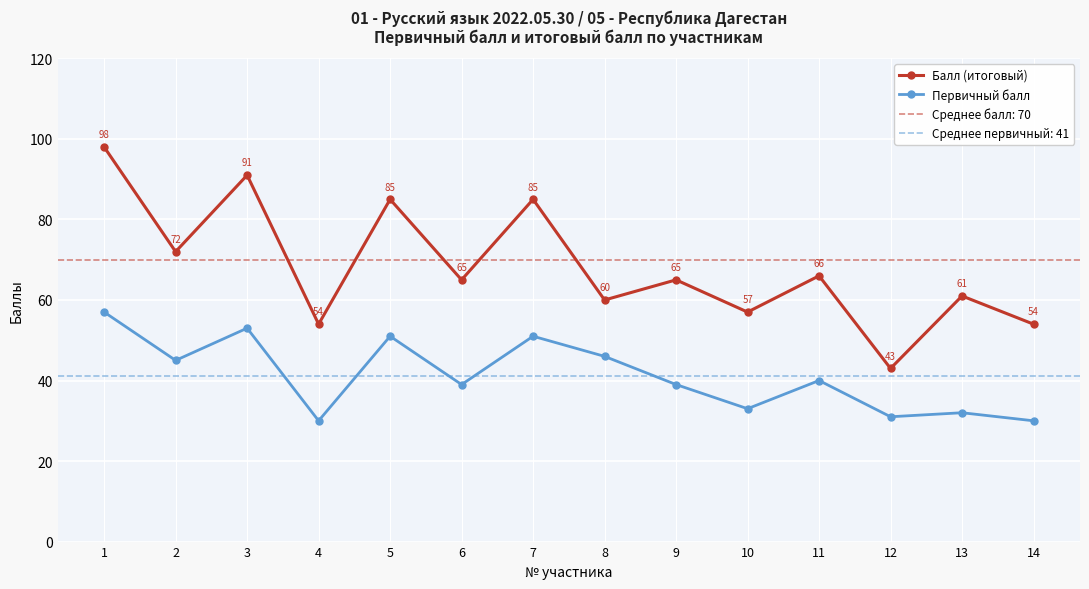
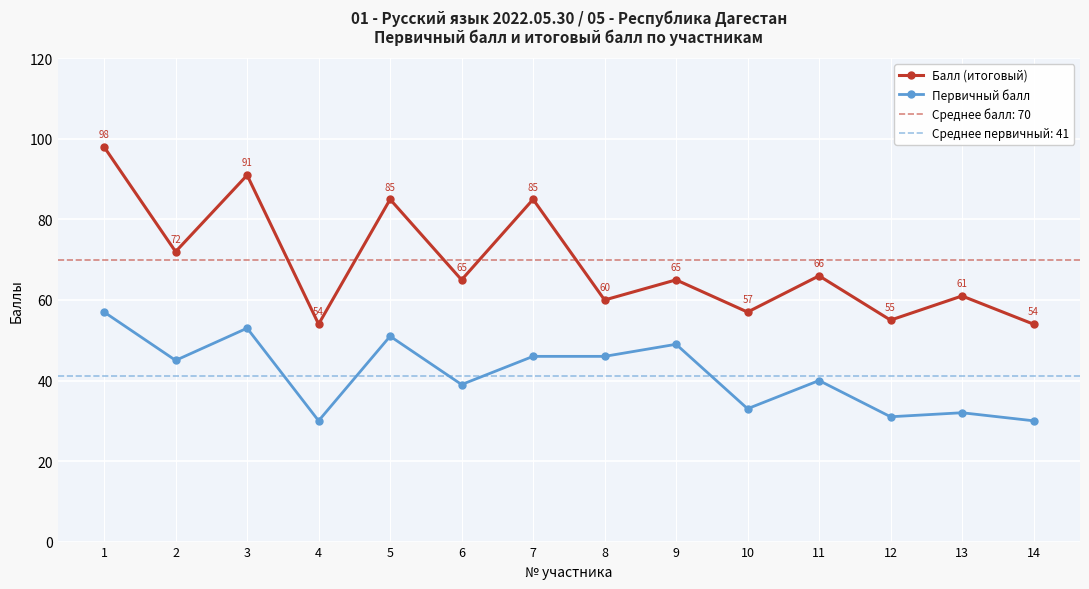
Первичный балл, 7: 51 -> 46
Первичный балл, 9: 39 -> 49
Балл (итоговый), 12: 43 -> 55
